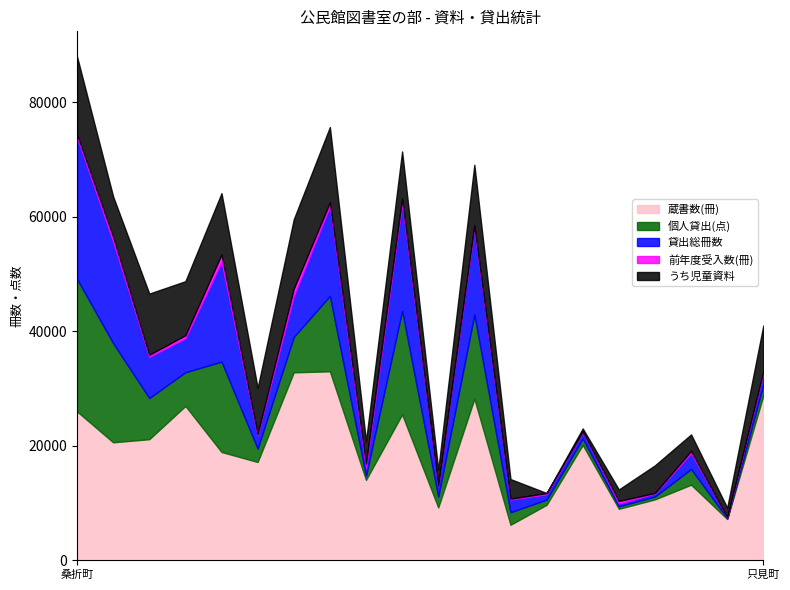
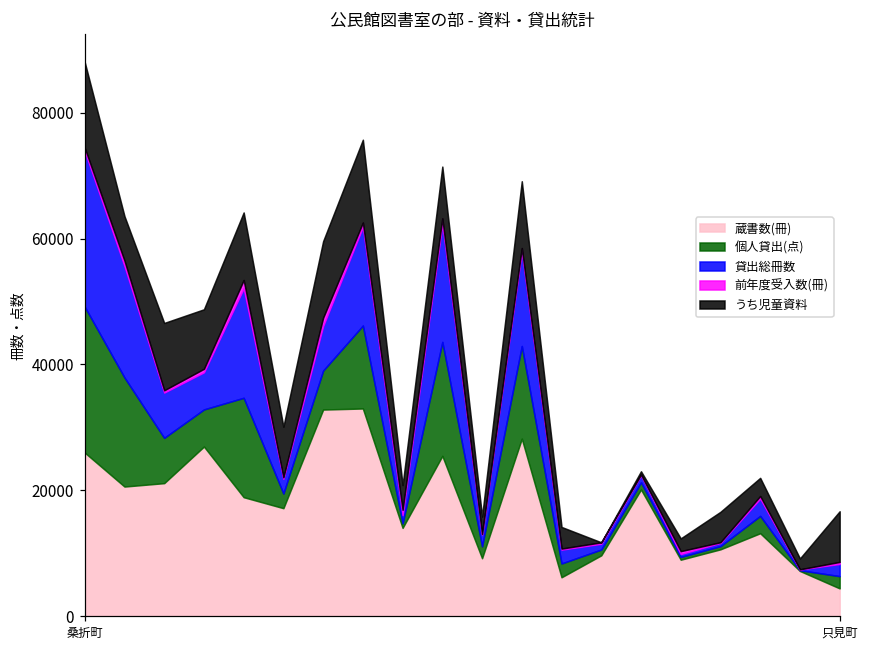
蔵書数(冊), 只見町: 29000 -> 4000
